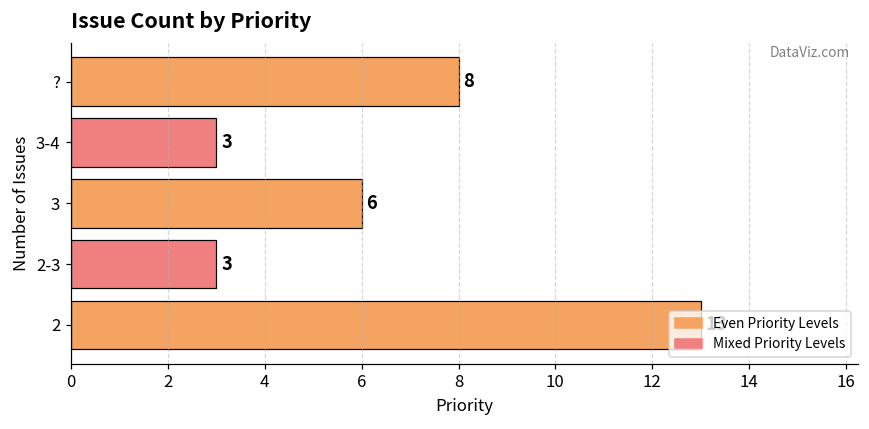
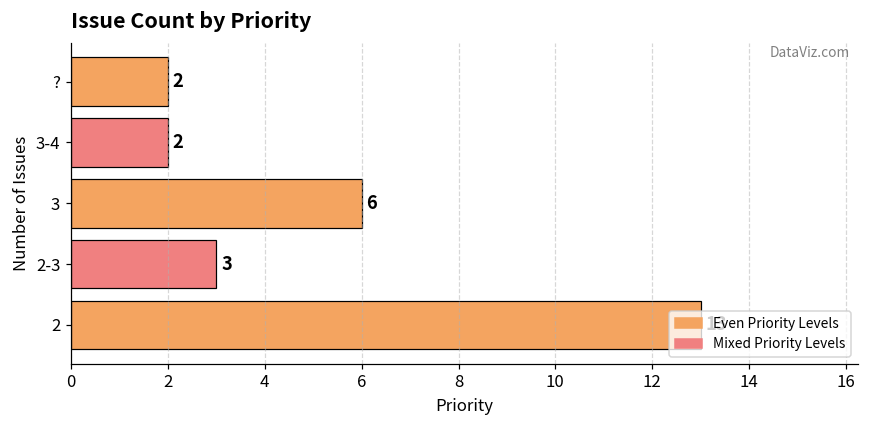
?: 8 -> 2
3-4: 3 -> 2
